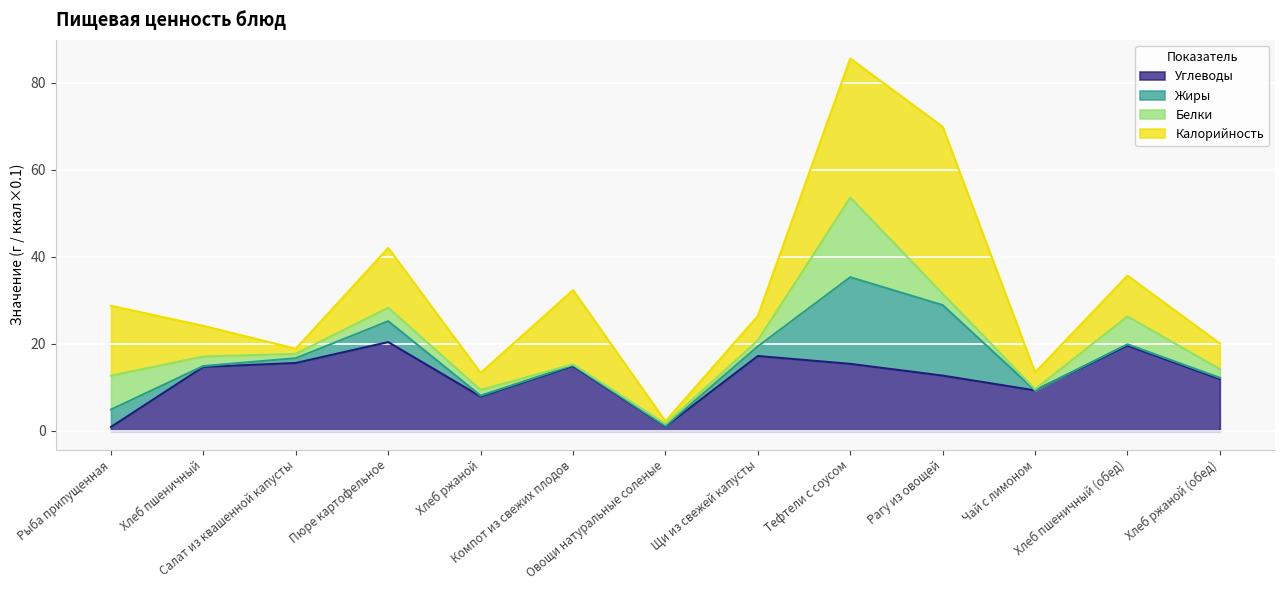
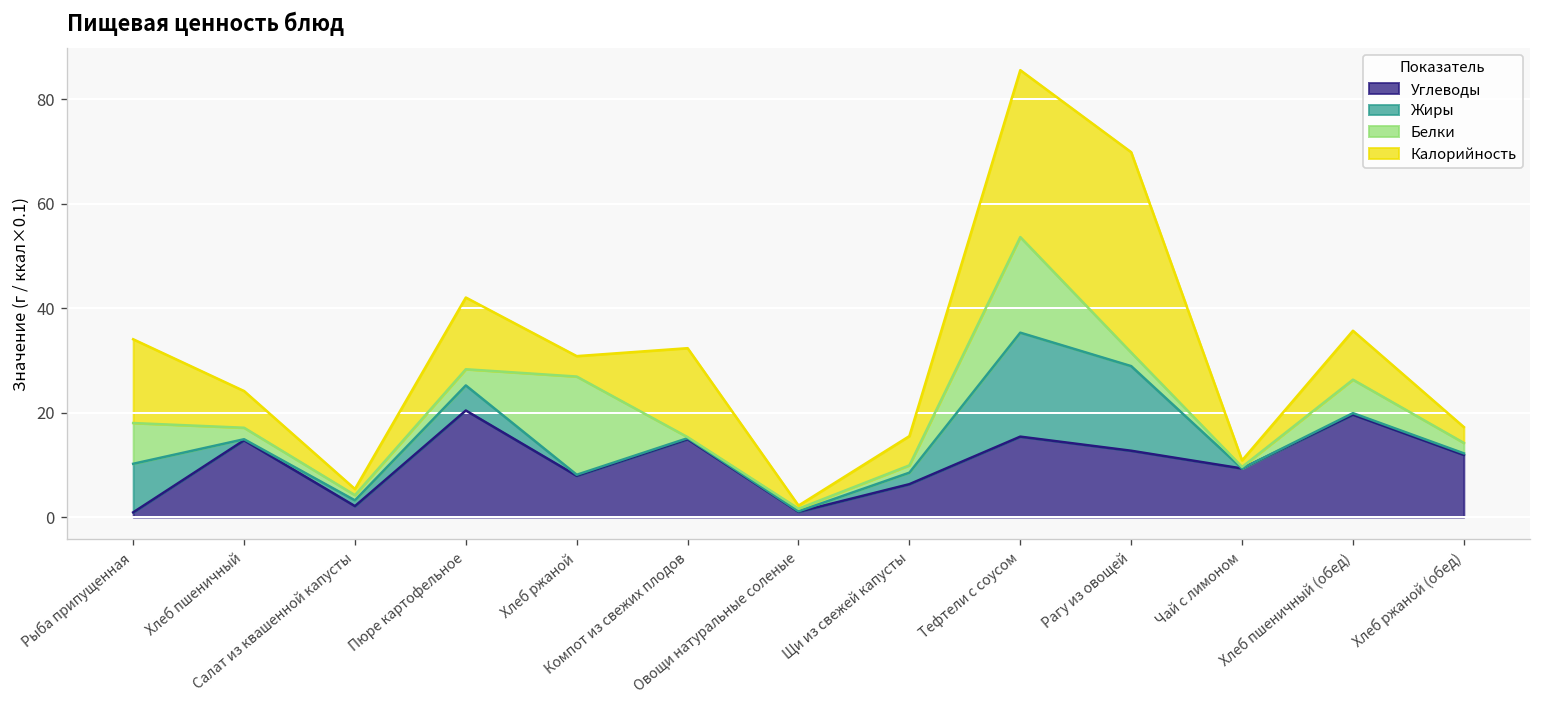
Жиры, Рыба припущенная: 4 -> 9
Углеводы, Салат из квашенной капусты: 16 -> 2
Белки, Хлеб ржаной: 1 -> 19
Углеводы, Щи из свежей капусты: 17 -> 6
Калорийность, Чай с лимоном: 4 -> 1
Калорийность, Хлеб ржаной (обед): 6 -> 3
